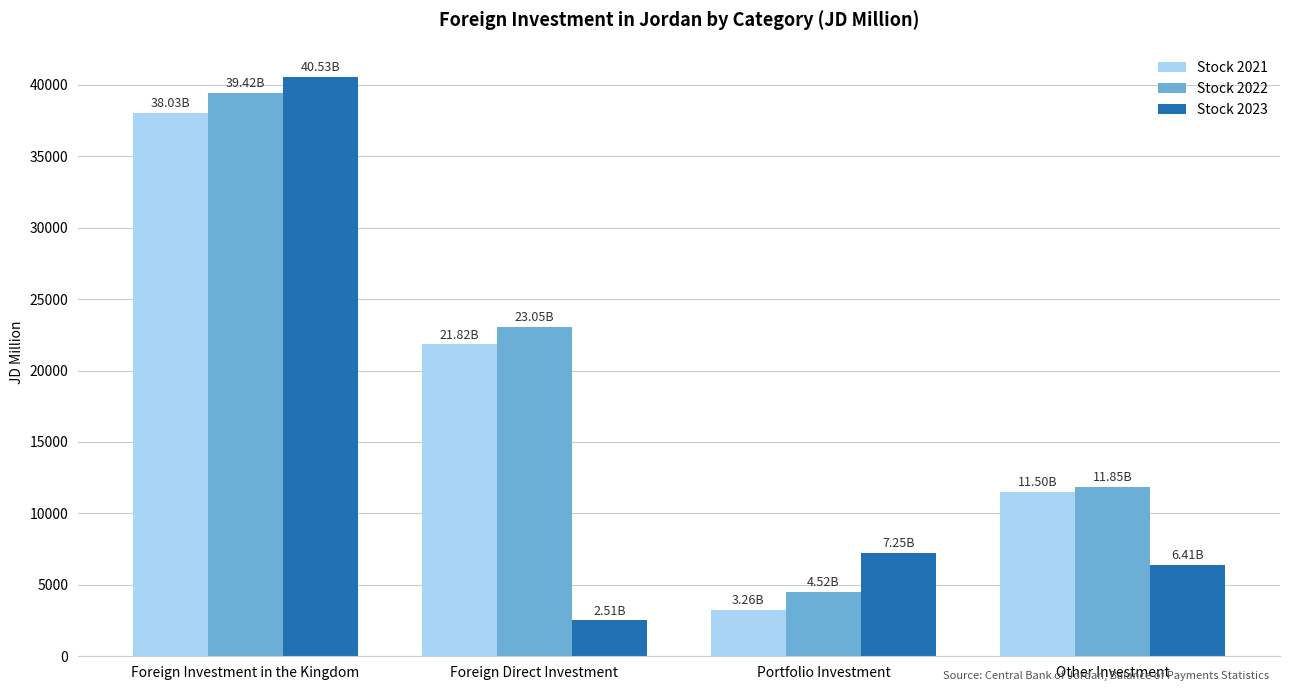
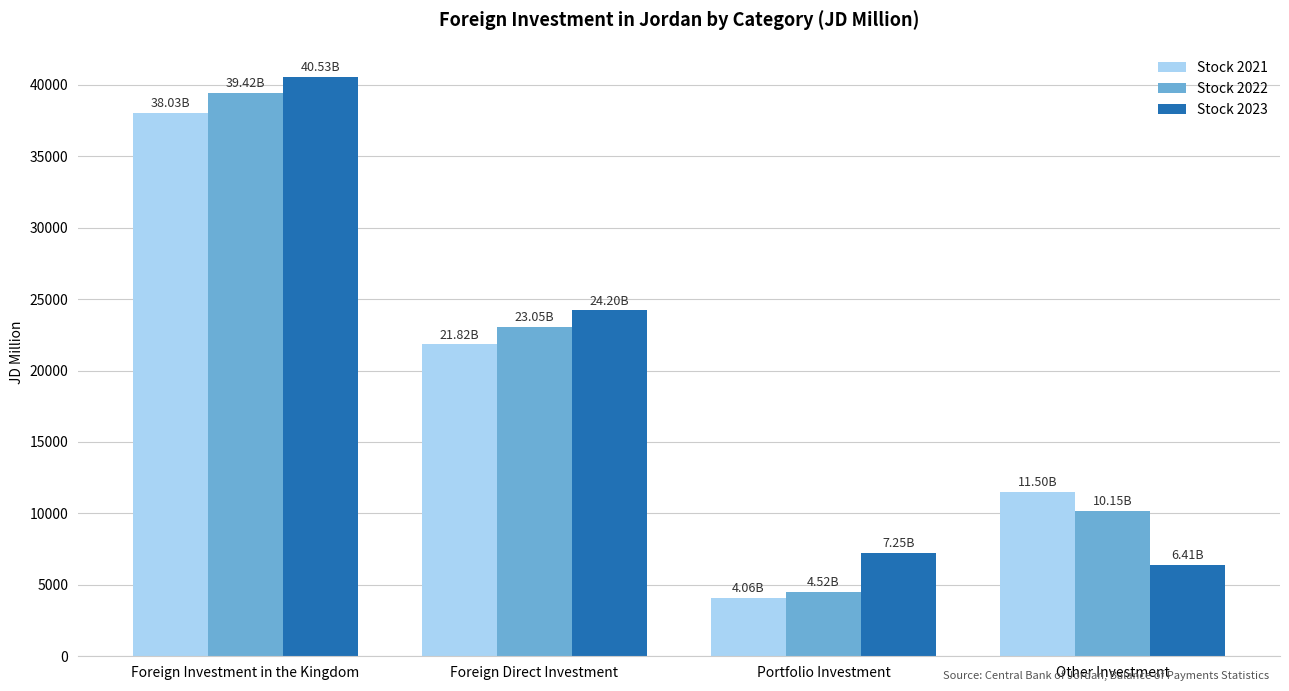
Stock 2023, Foreign Direct Investment: 2.51B -> 24.20B
Stock 2021, Portfolio Investment: 3.26B -> 4.06B
Stock 2022, Other Investment: 11.85B -> 10.15B
